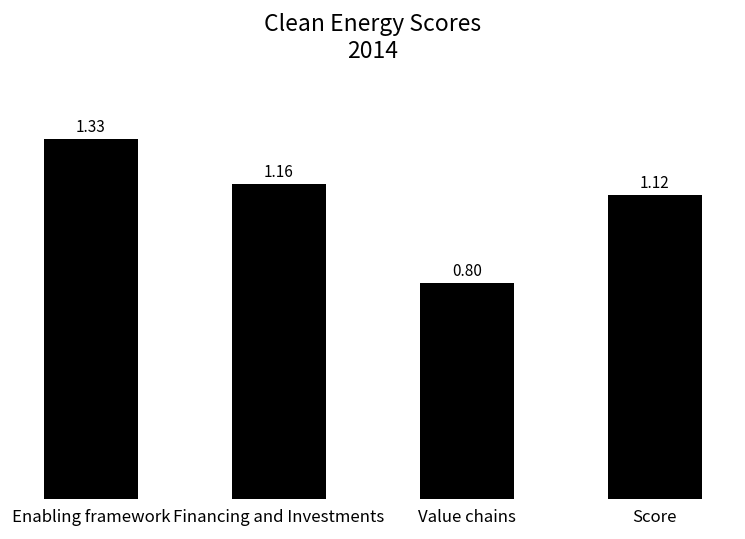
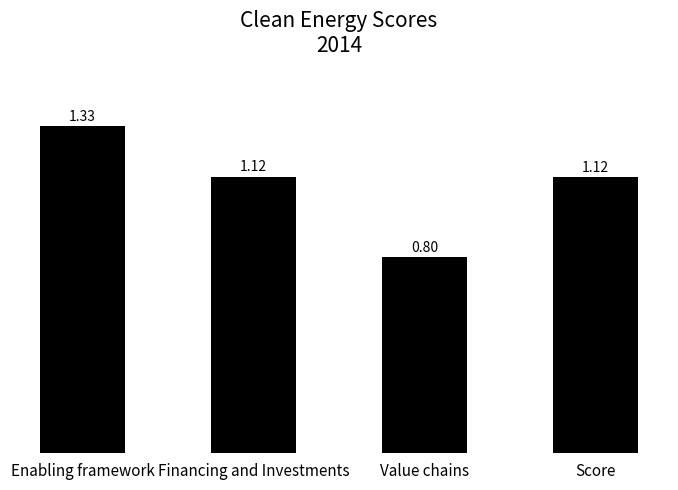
Financing and Investments: 1.16 -> 1.12
